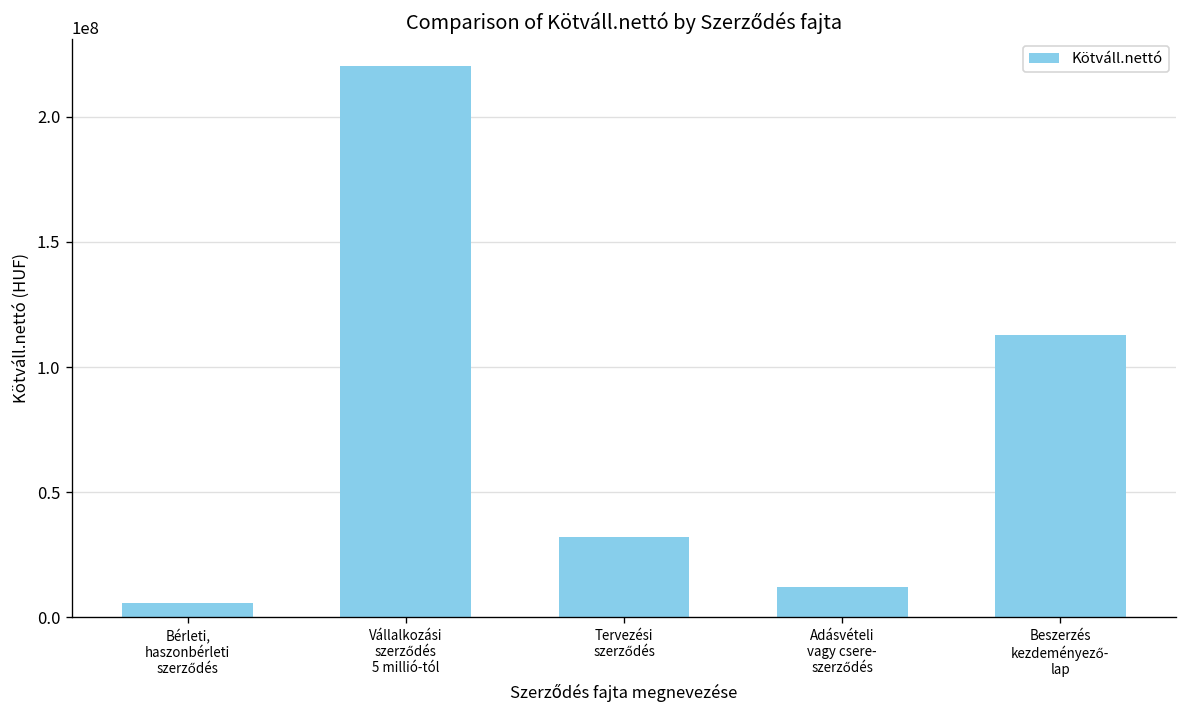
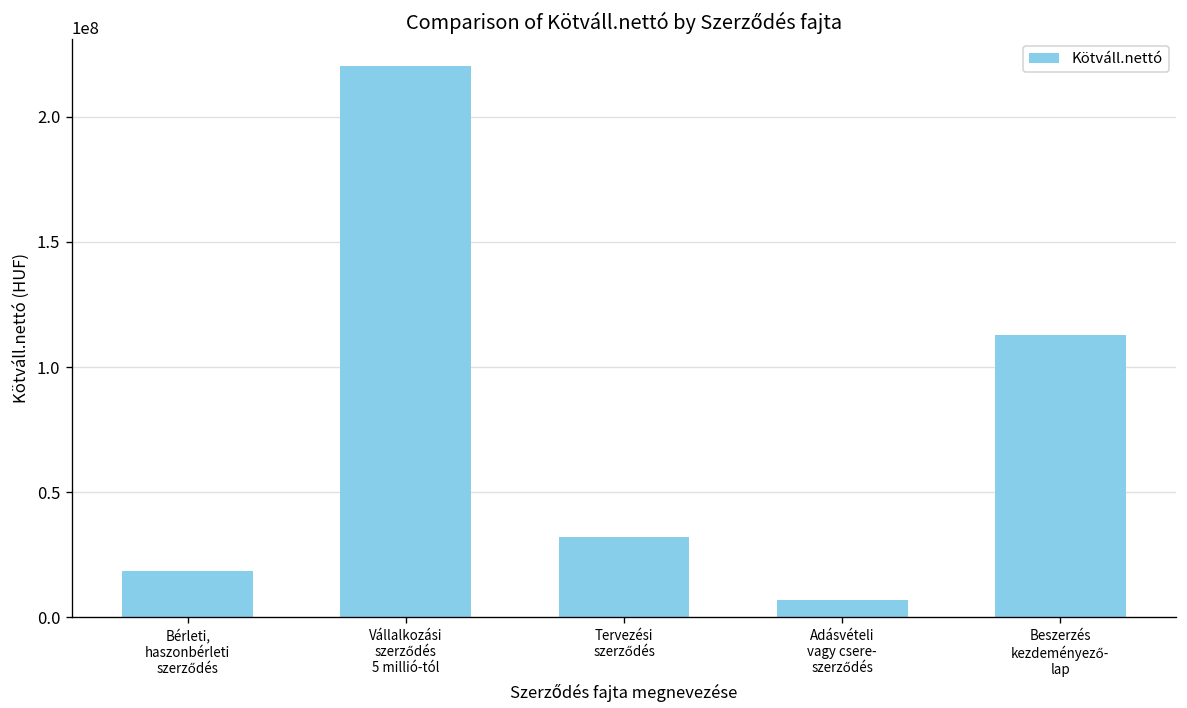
Bérleti, haszonbérleti szerződés: 6000000 -> 19000000
Adásvételi vagy csere- szerződés: 12000000 -> 7000000
